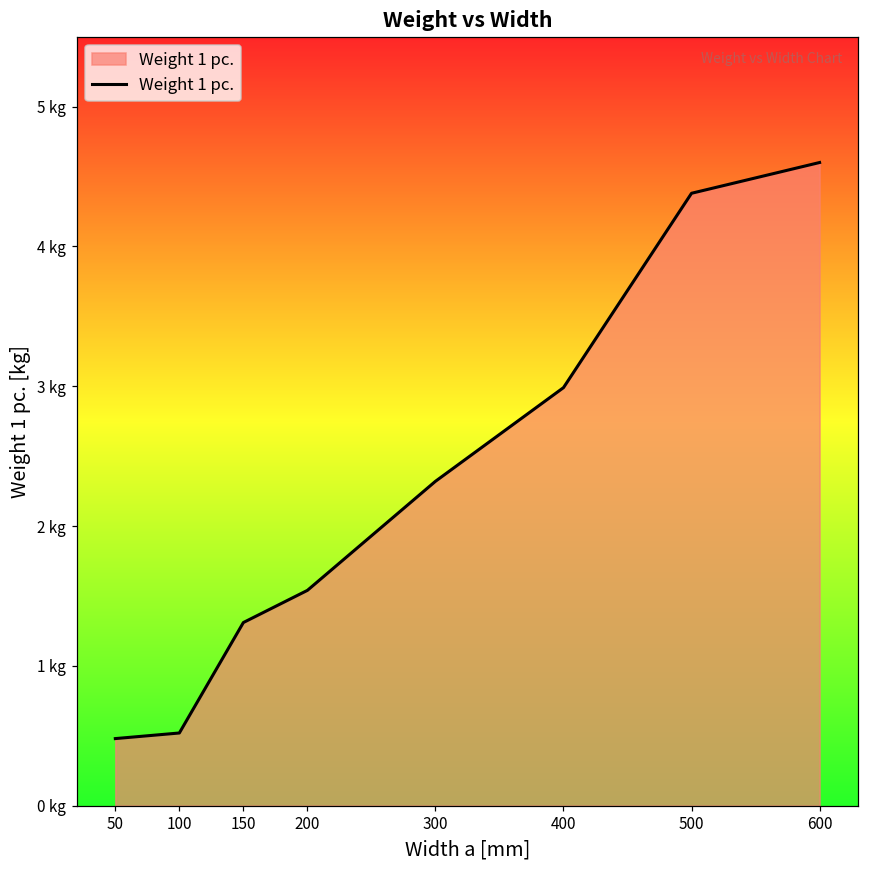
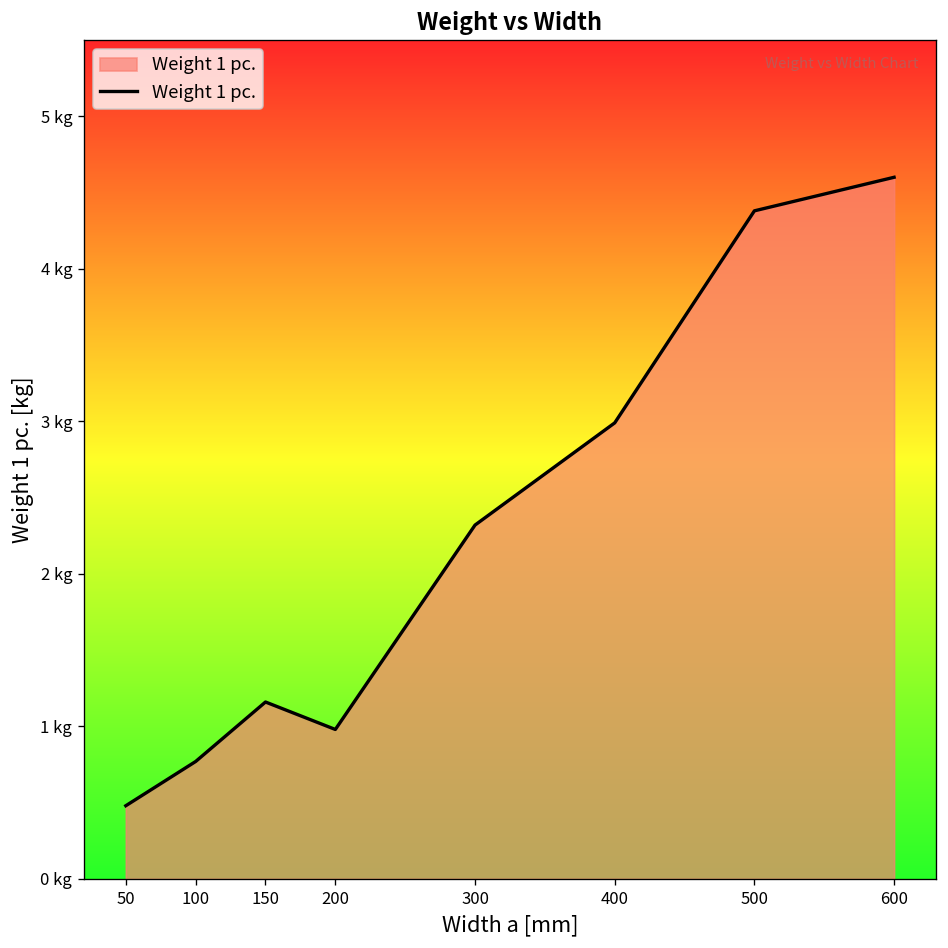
100: 0.52 kg -> 0.77 kg
150: 1.31 kg -> 1.16 kg
200: 1.54 kg -> 0.98 kg
